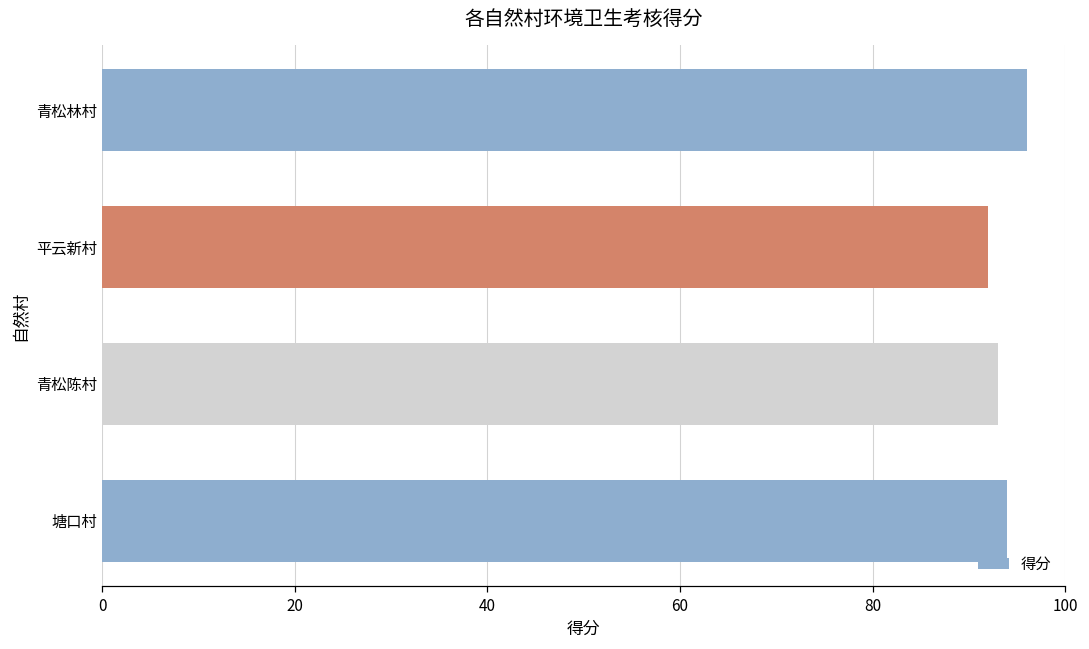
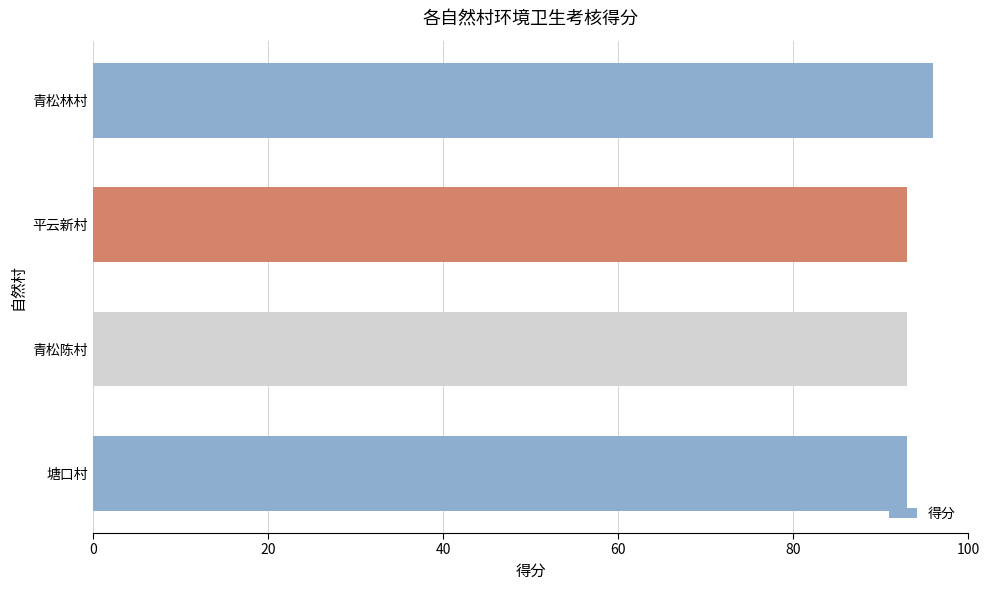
平云新村: 92 -> 93
塘口村: 94 -> 93
